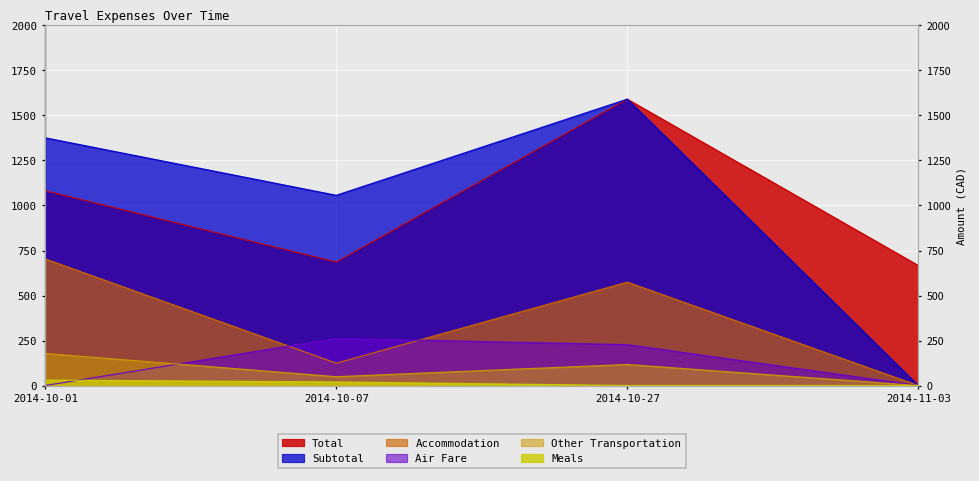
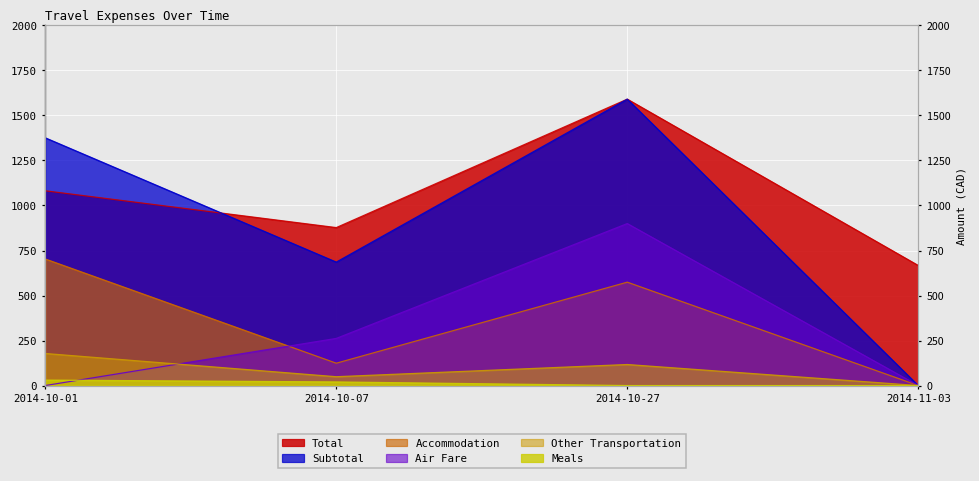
Total, 2014-10-07: 690 -> 880
Subtotal, 2014-10-07: 1060 -> 690
Air Fare, 2014-10-27: 230 -> 900
